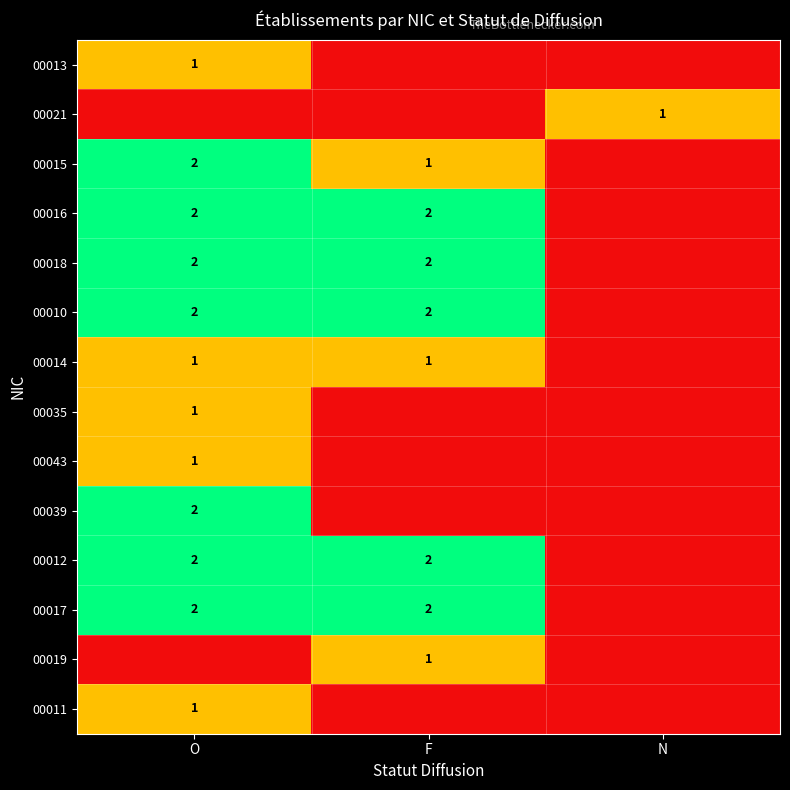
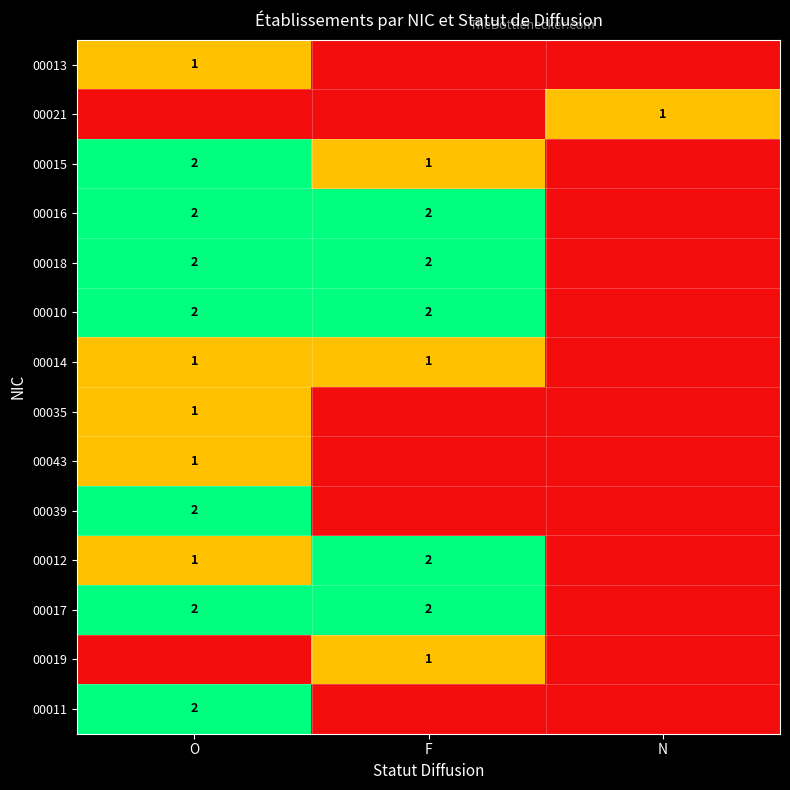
00012, O: 2 -> 1
00011, O: 1 -> 2
